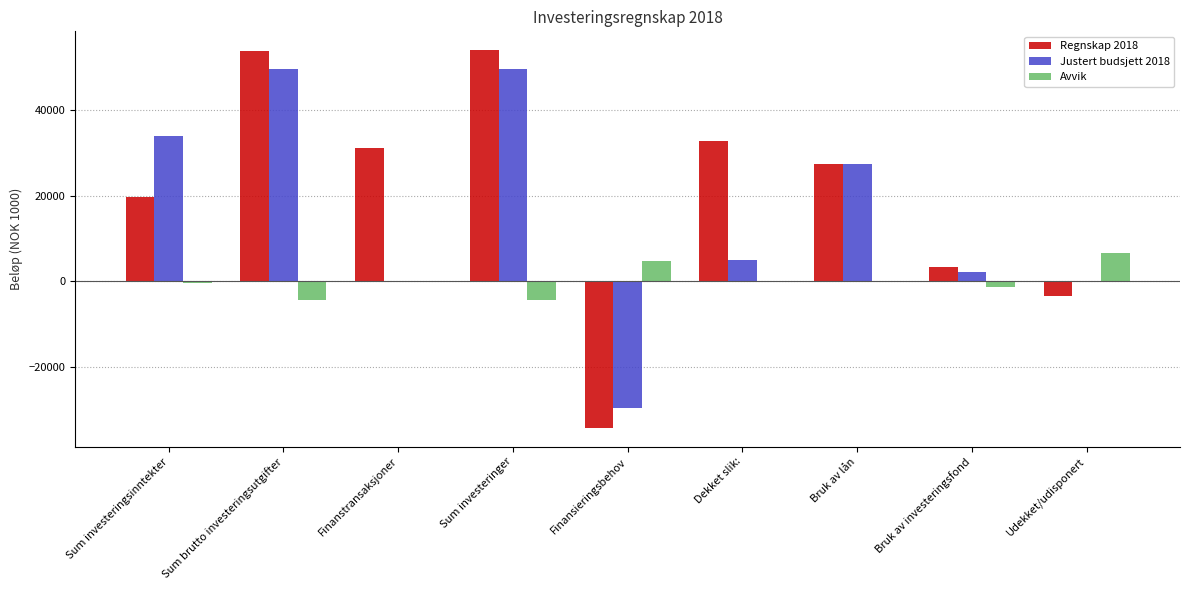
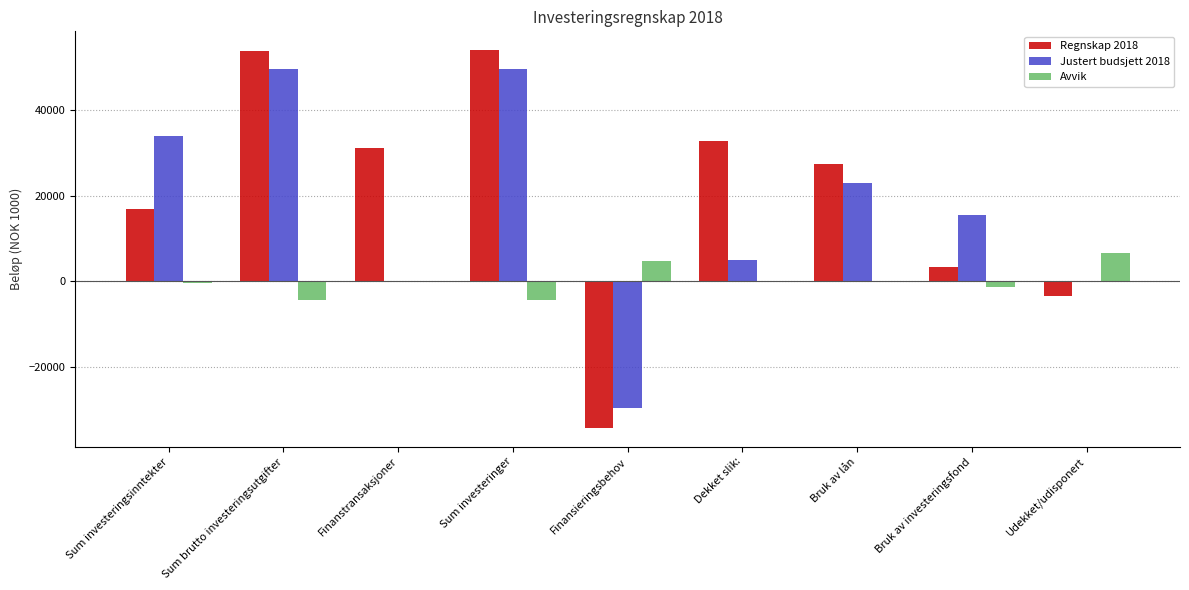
Regnskap 2018, Sum investeringsinntekter: 20000 -> 17000
Justert budsjett 2018, Bruk av lån: 28000 -> 23000
Justert budsjett 2018, Bruk av investeringsfond: 2000 -> 15000
